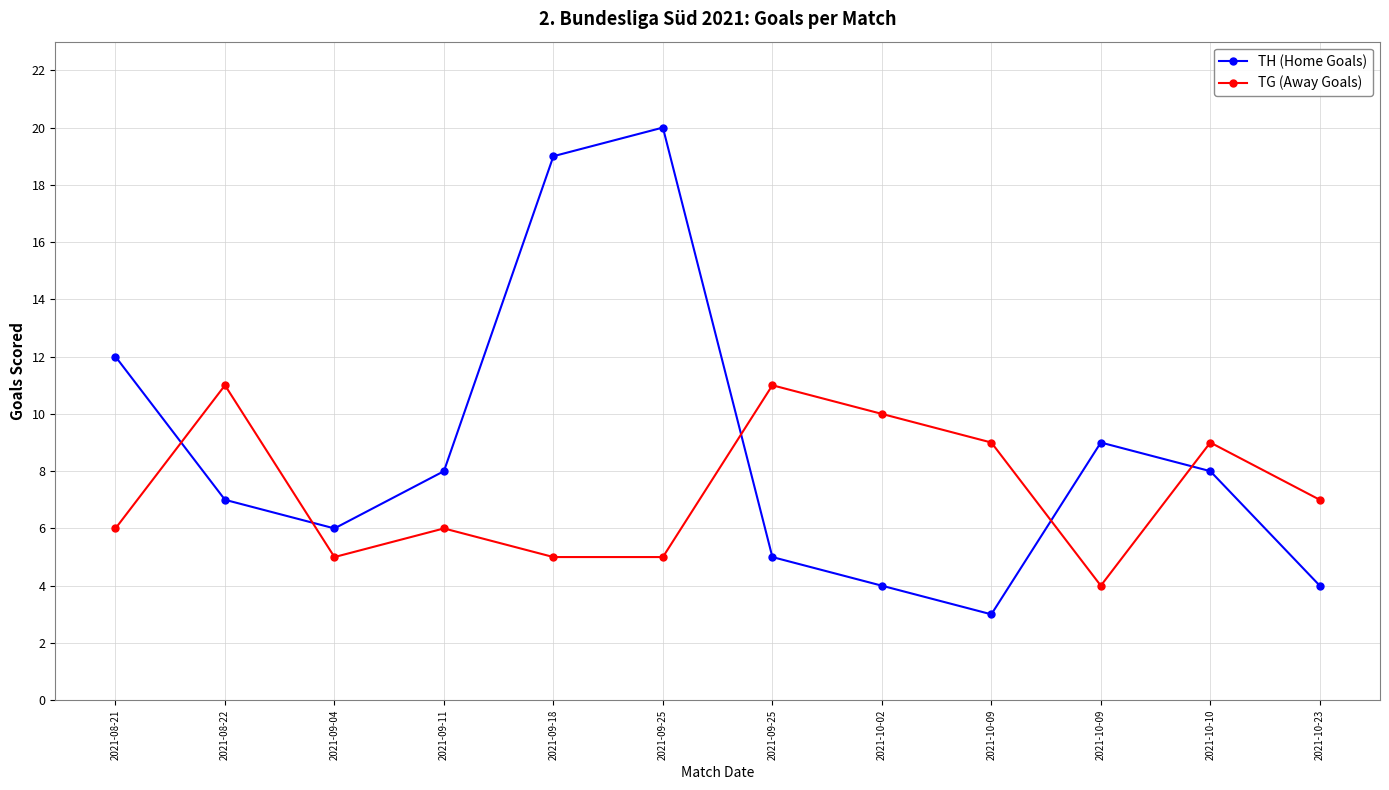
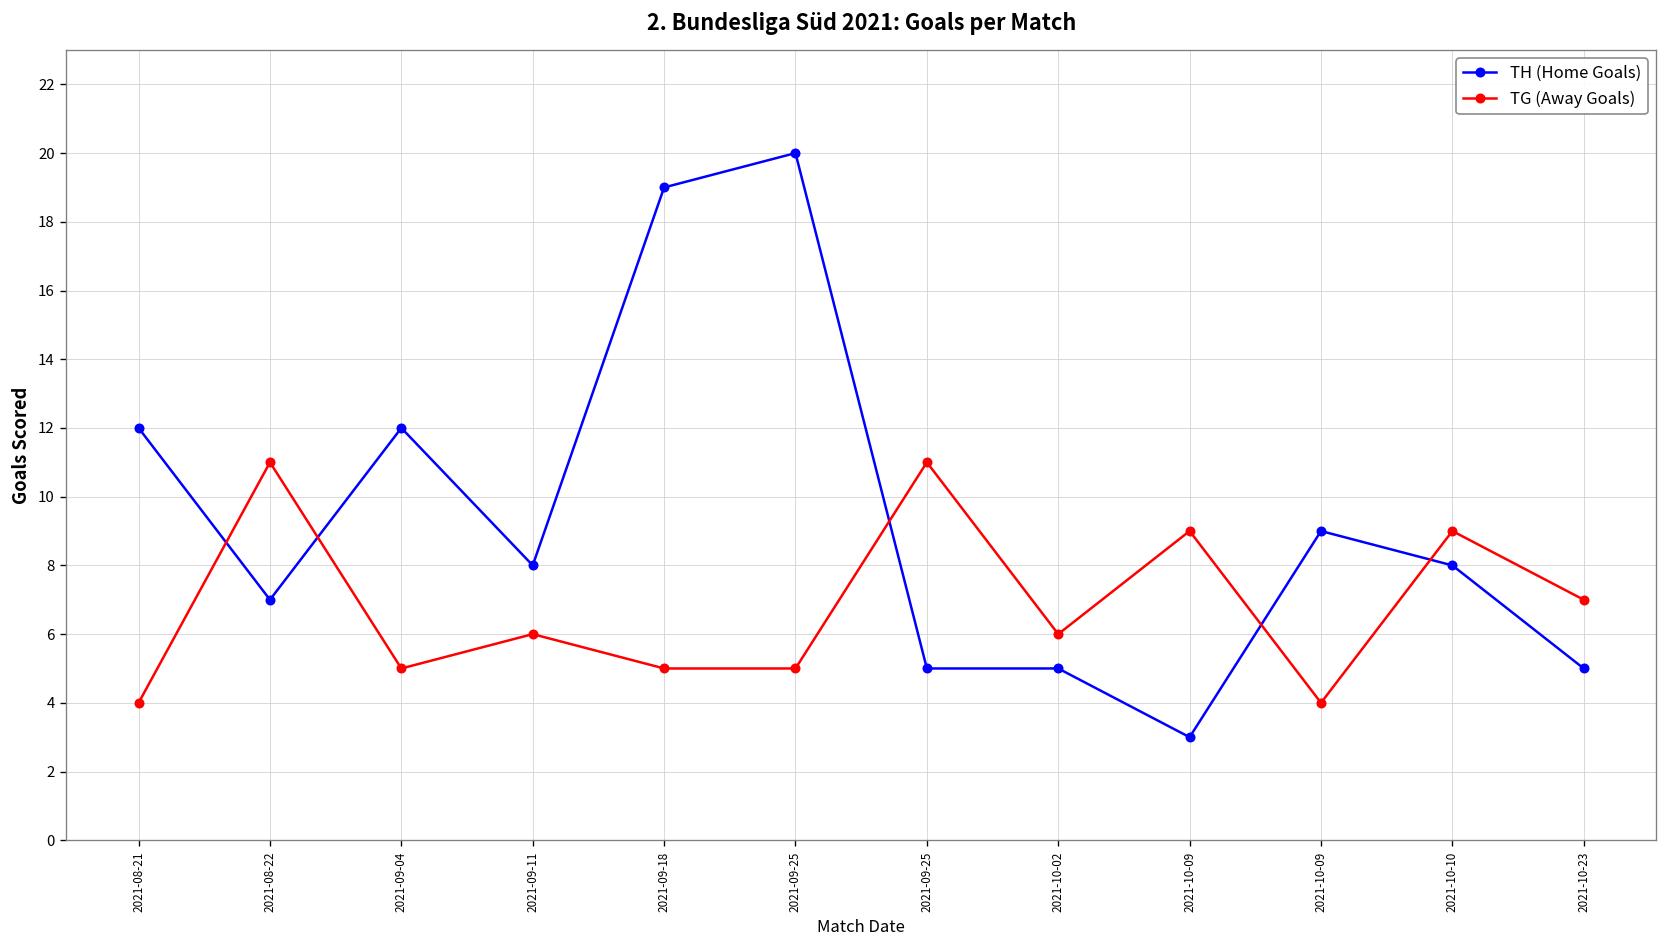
TG (Away Goals), 2021-08-21: 6 -> 4
TH (Home Goals), 2021-09-04: 6 -> 12
TH (Home Goals), 2021-10-02: 4 -> 5
TG (Away Goals), 2021-10-02: 10 -> 6
TH (Home Goals), 2021-10-23: 4 -> 5
